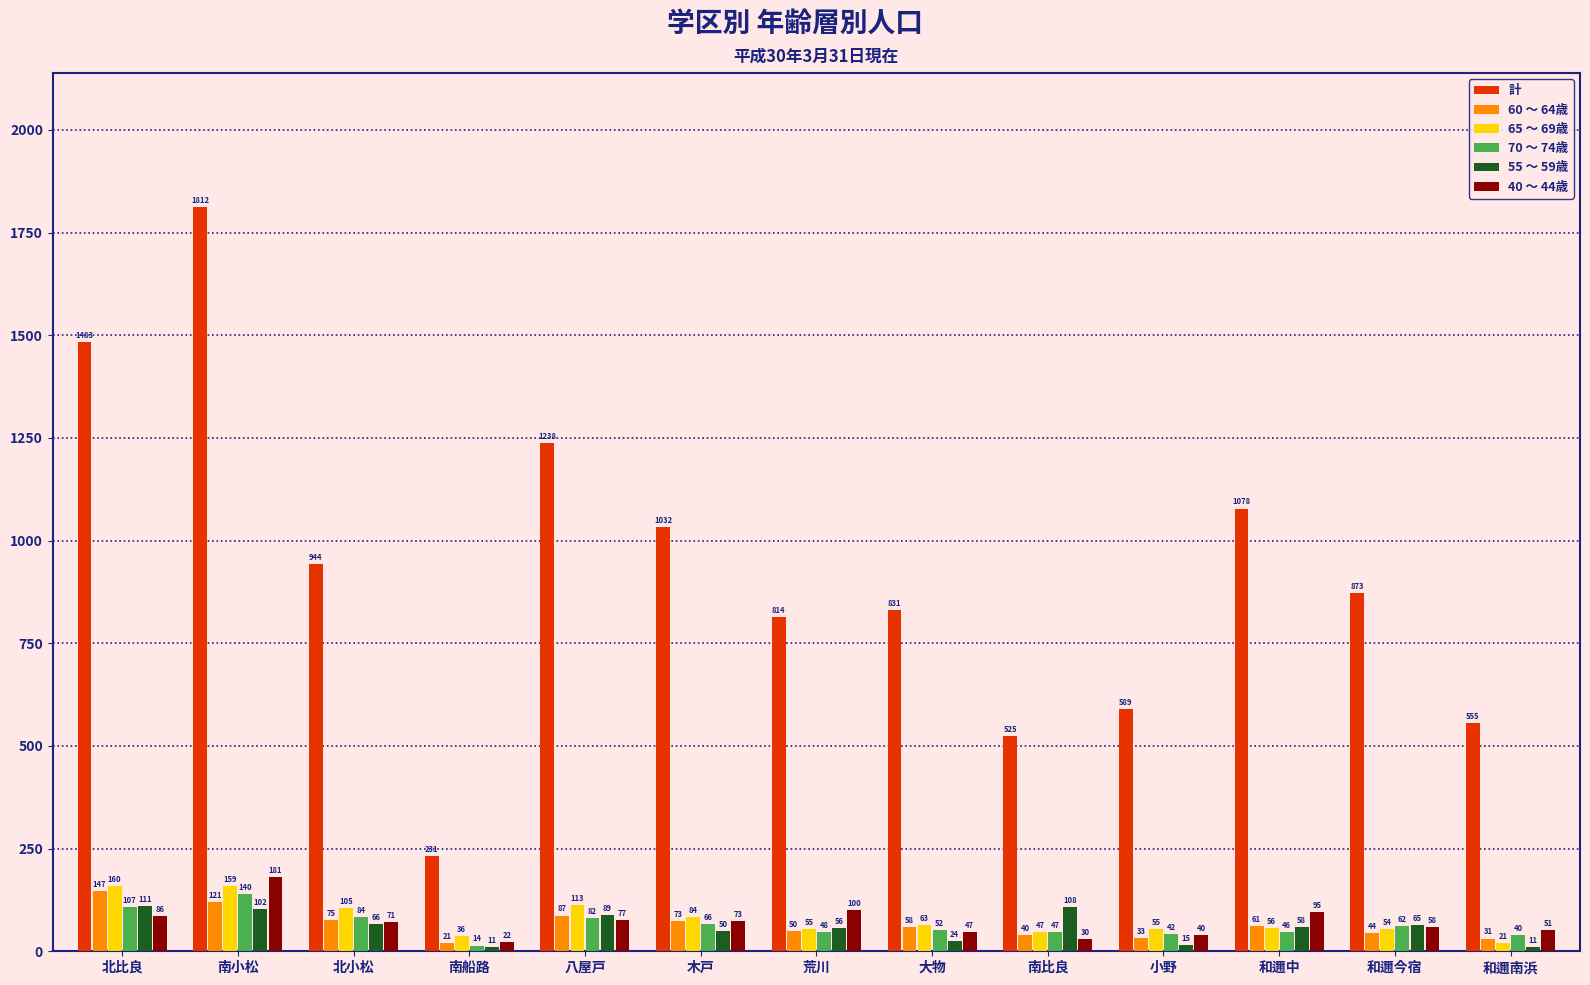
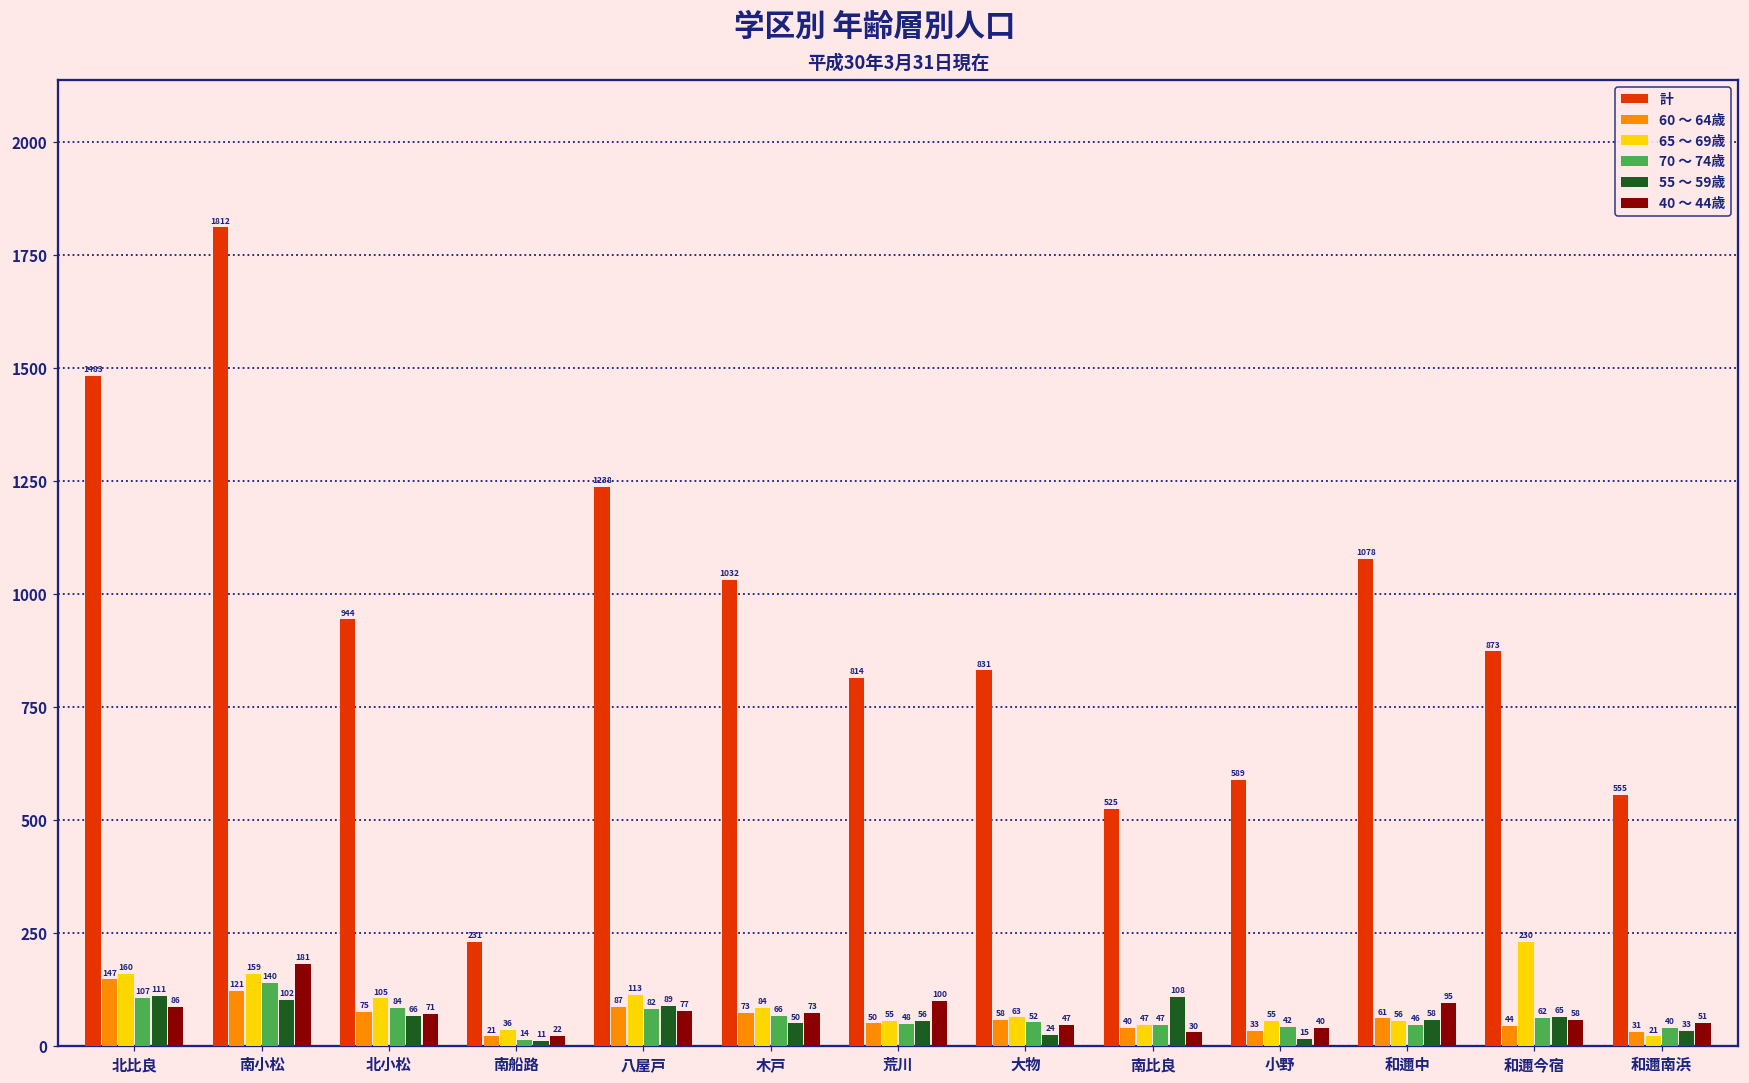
65 ～ 69歳, 和邇今宿: 54 -> 230
55 ～ 59歳, 和邇南浜: 11 -> 33
